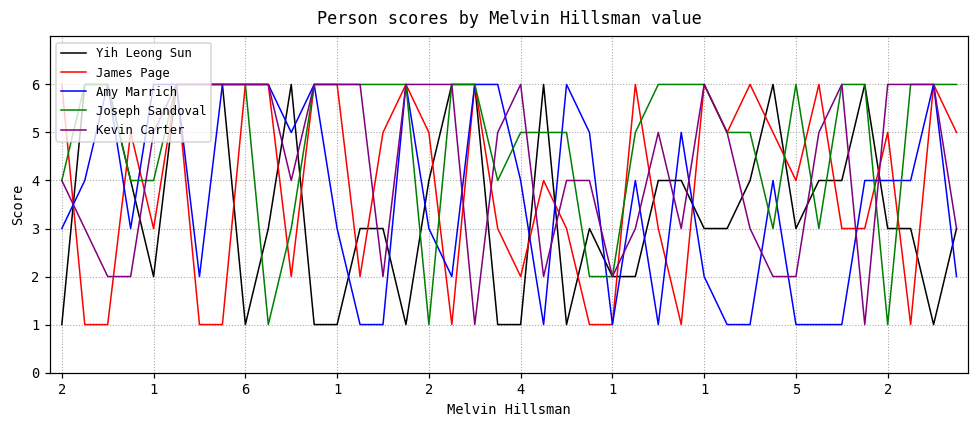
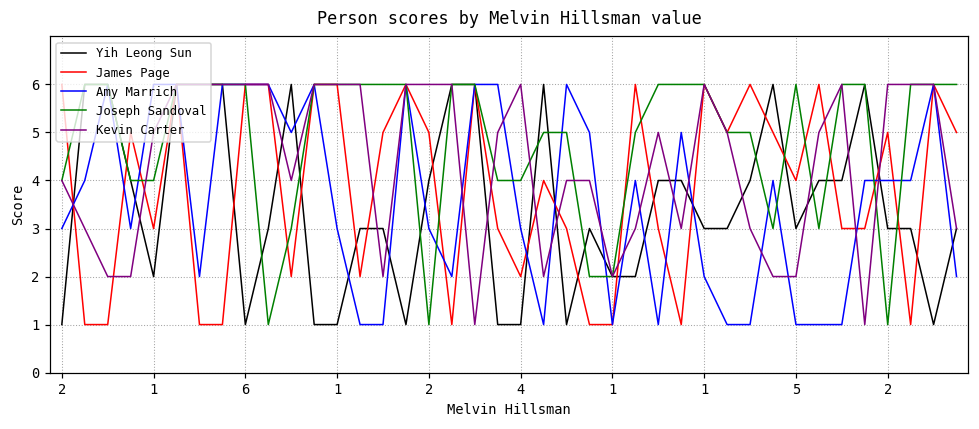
Amy Marrich, 4: 4 -> 3
Joseph Sandoval, 4: 5 -> 4
